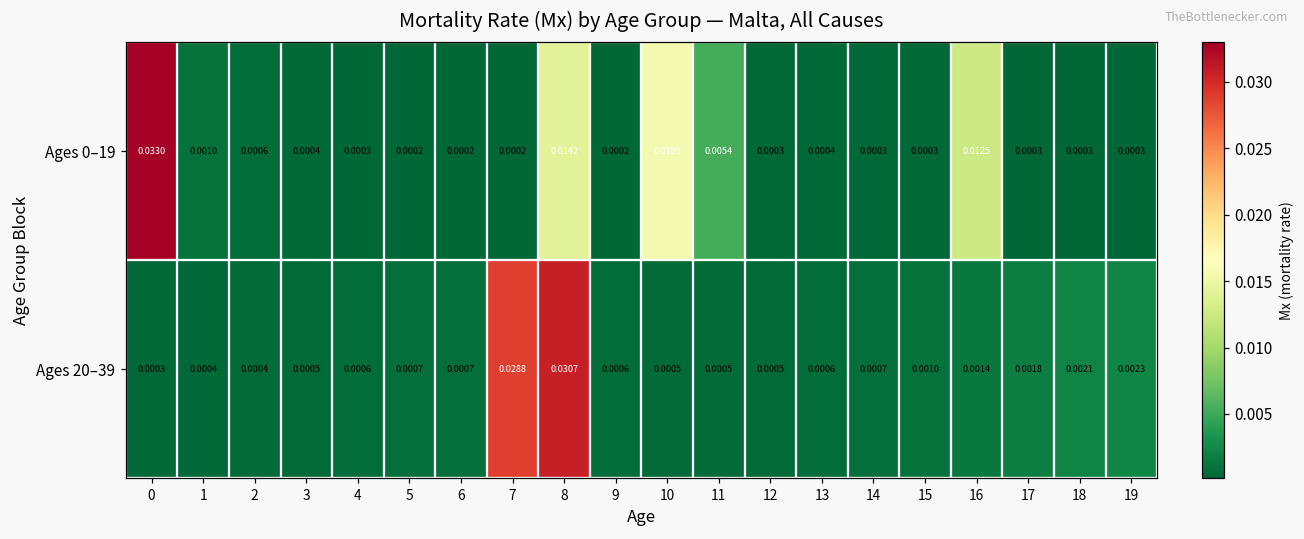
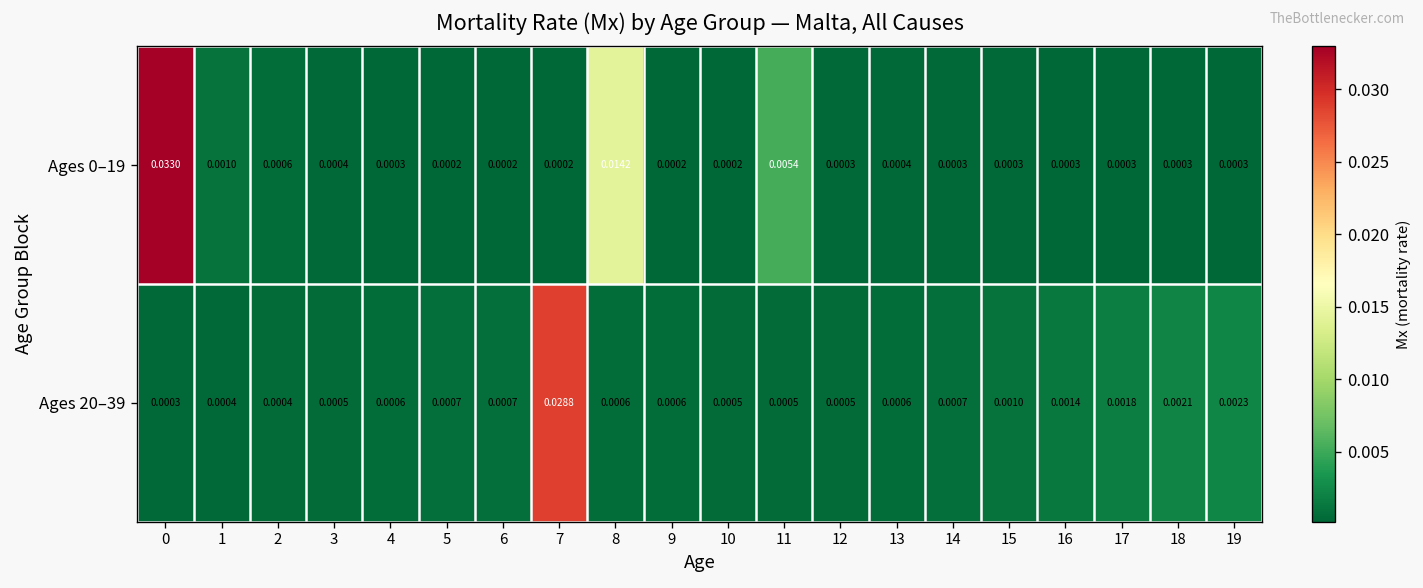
Ages 0–19, 10: 0.0155 -> 0.0002
Ages 0–19, 16: 0.0125 -> 0.0003
Ages 20–39, 8: 0.0307 -> 0.0006
